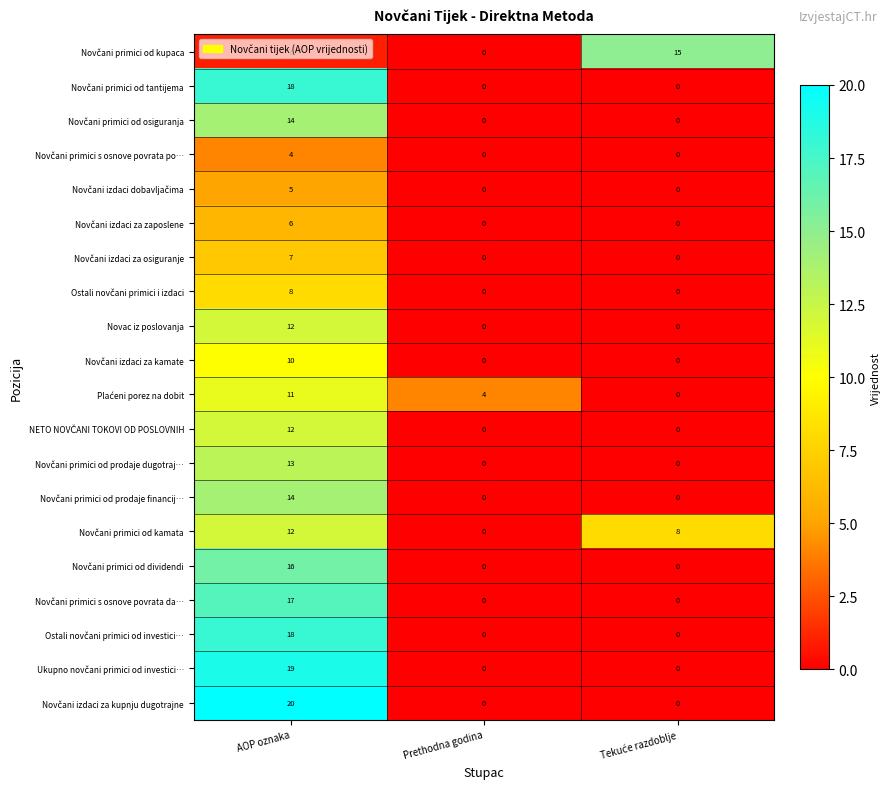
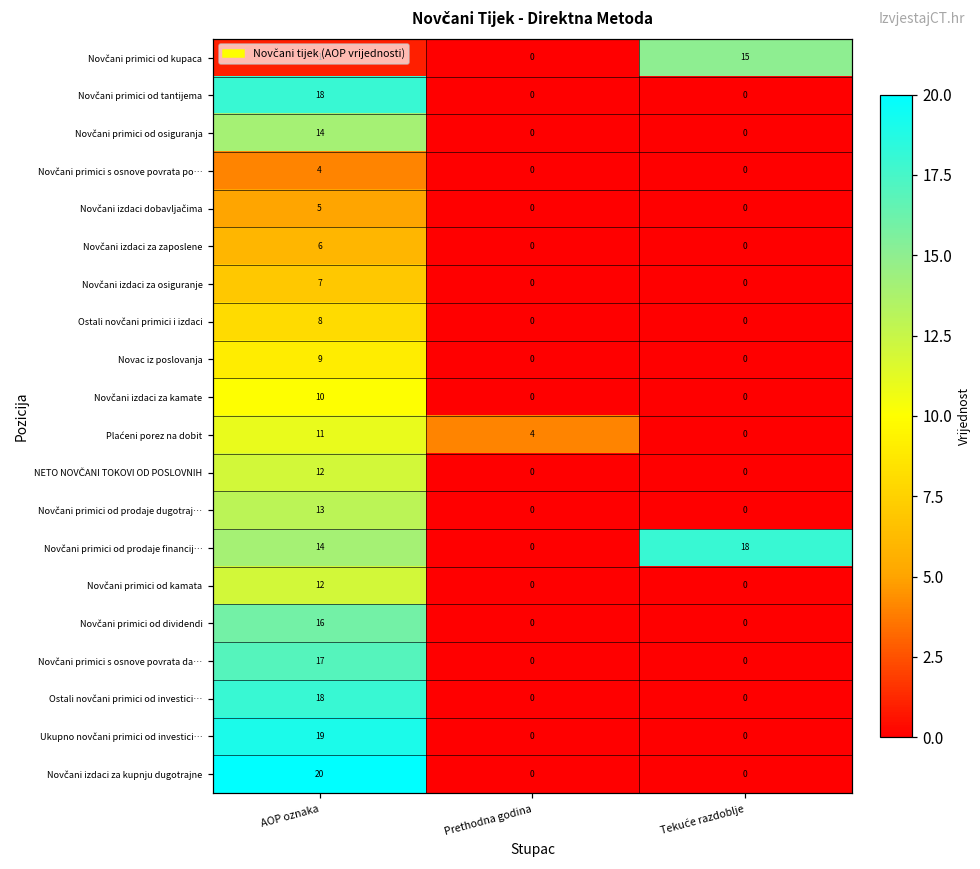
Novac iz poslovanja, AOP oznaka: 12 -> 9
Novčani primici od prodaje financij…, Tekuće razdoblje: 0 -> 18
Novčani primici od kamata, Tekuće razdoblje: 8 -> 0
